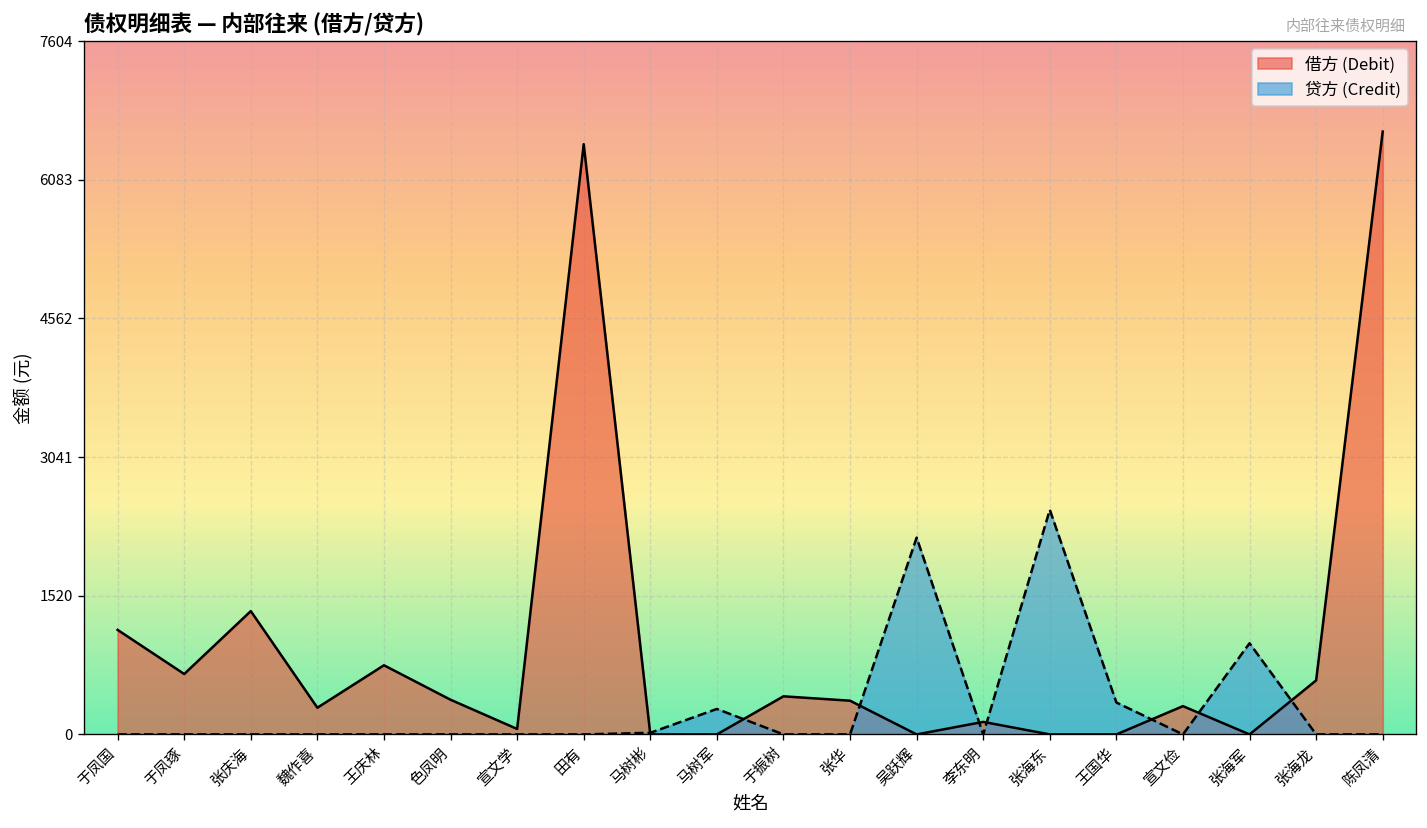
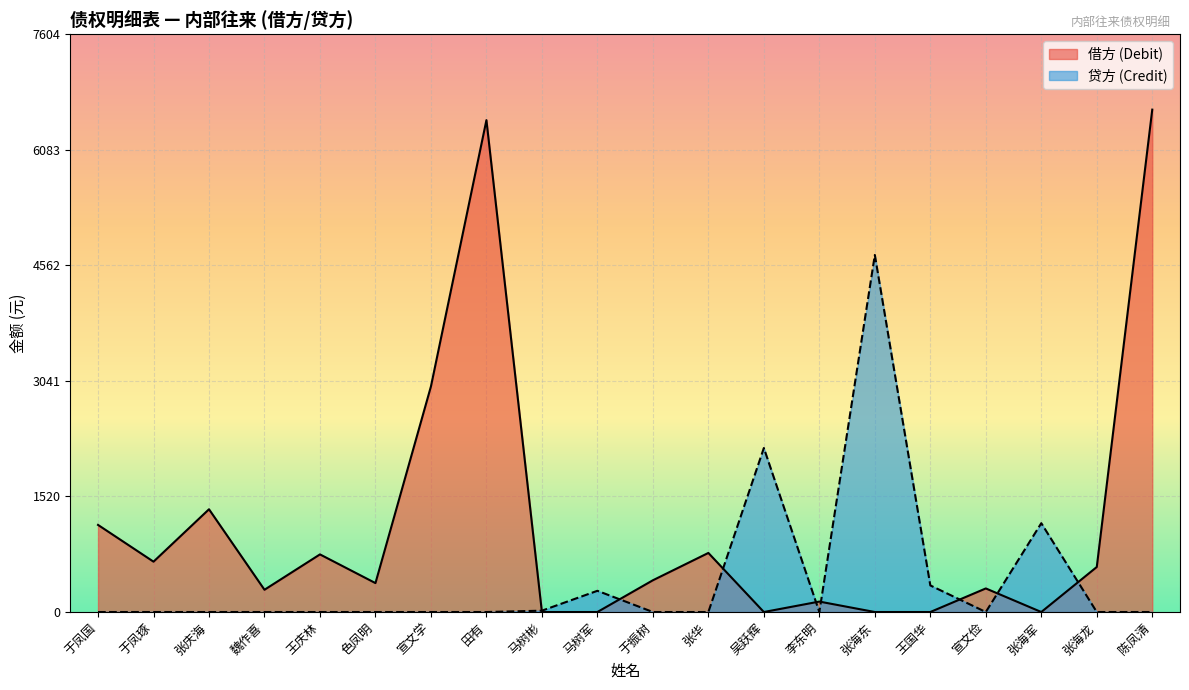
借方 (Debit), 宣文学: 100 -> 3000
借方 (Debit), 张华: 400 -> 800
贷方 (Credit), 张海东: 2500 -> 4700
贷方 (Credit), 张海军: 1000 -> 1200
